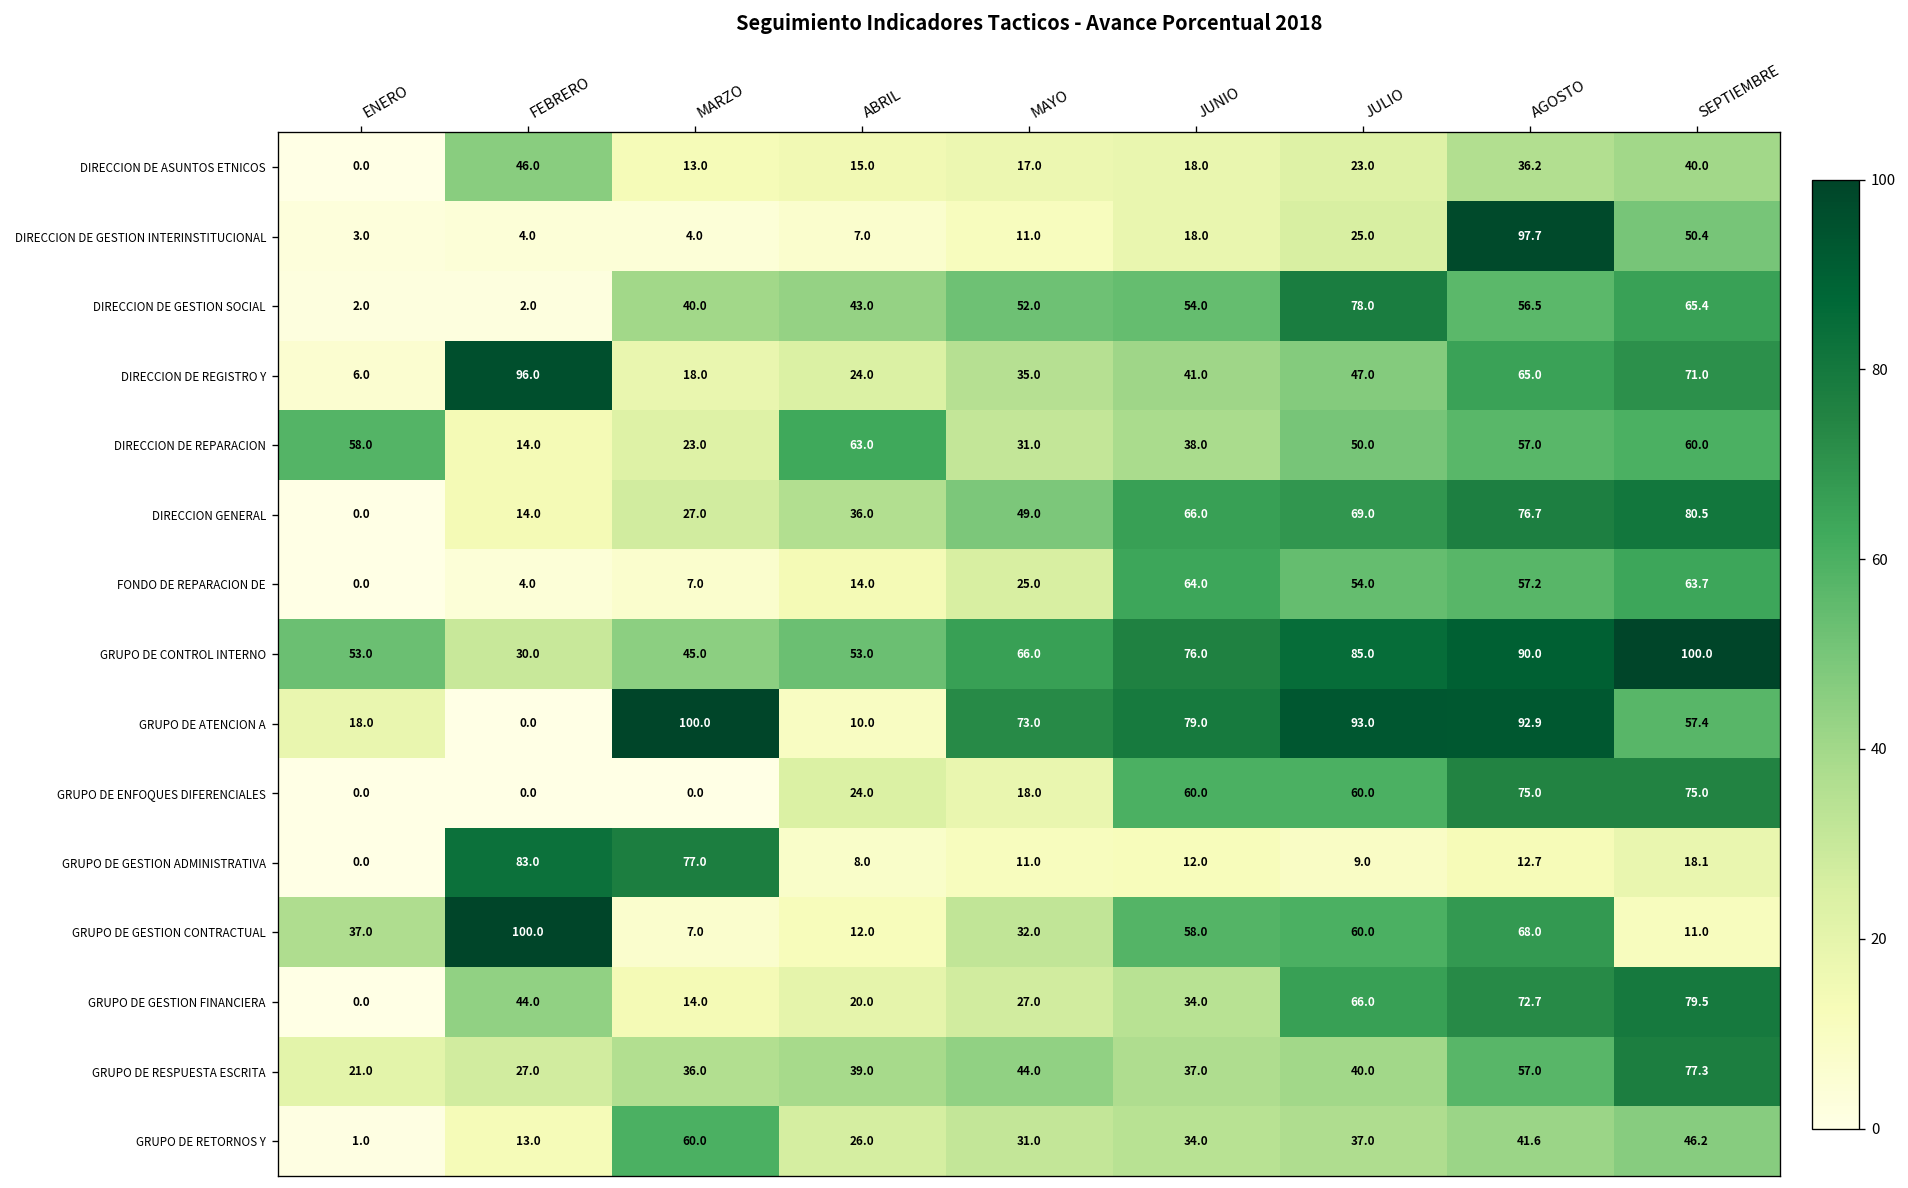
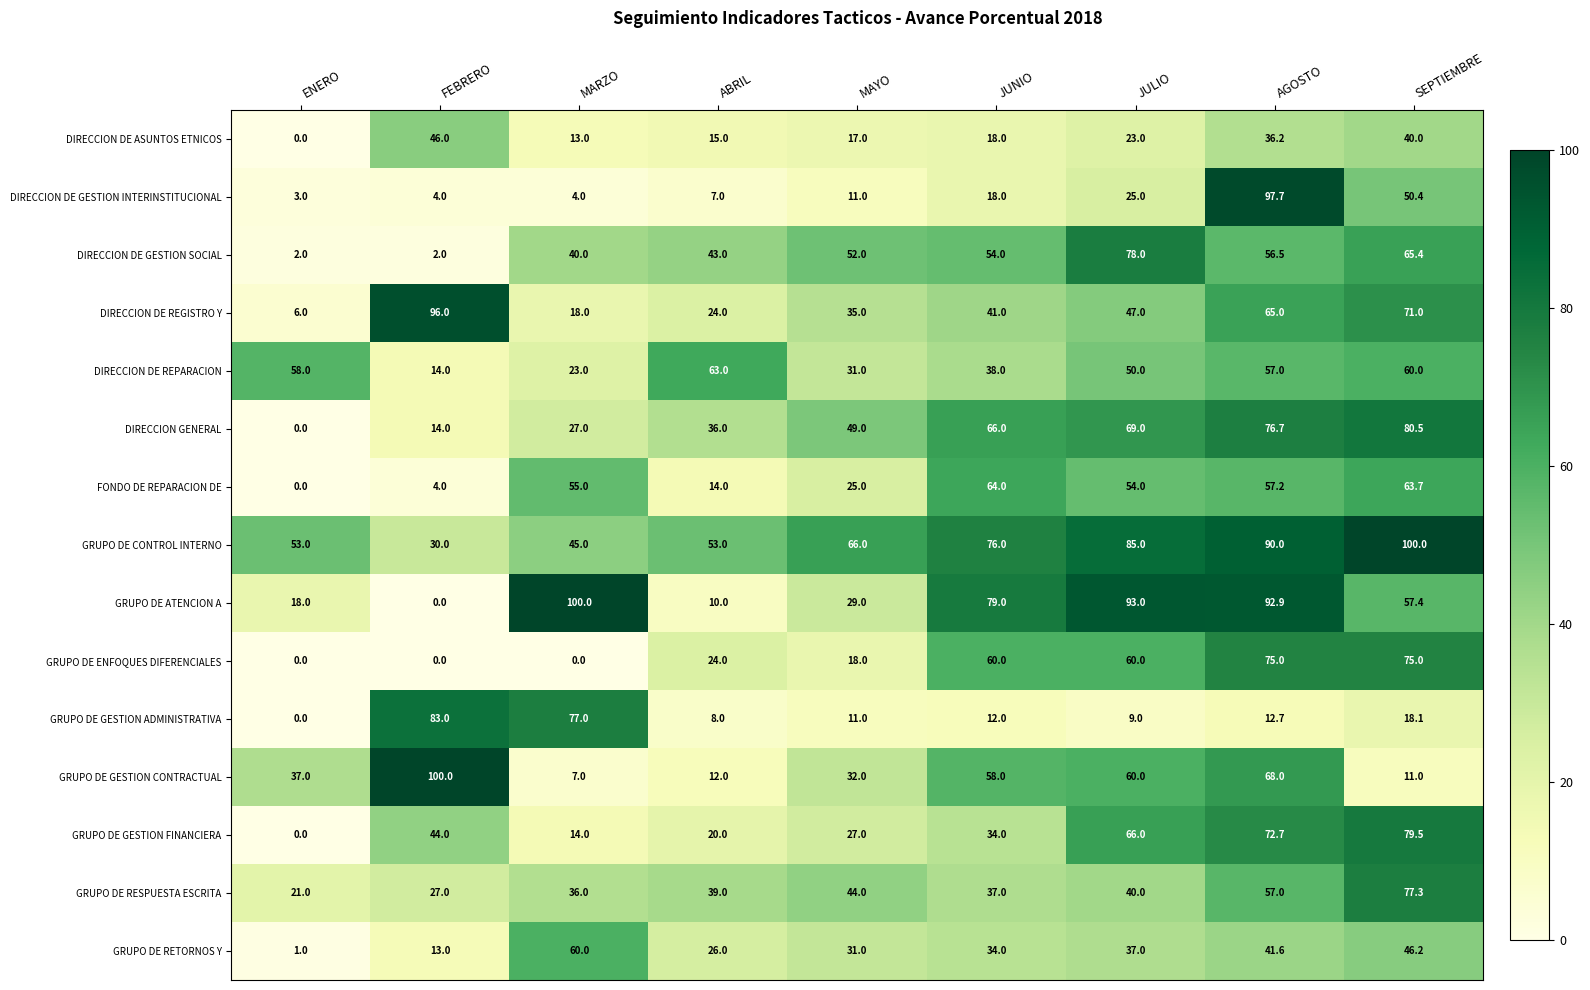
FONDO DE REPARACION DE, MARZO: 7.0 -> 55.0
GRUPO DE ATENCION A, MAYO: 73.0 -> 29.0
